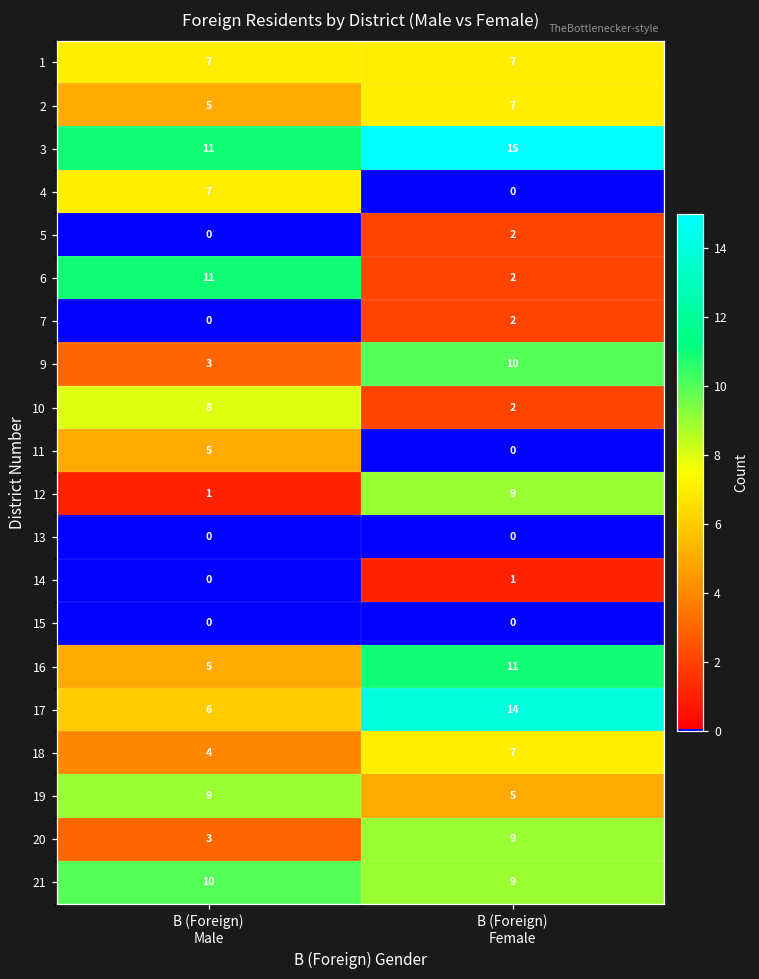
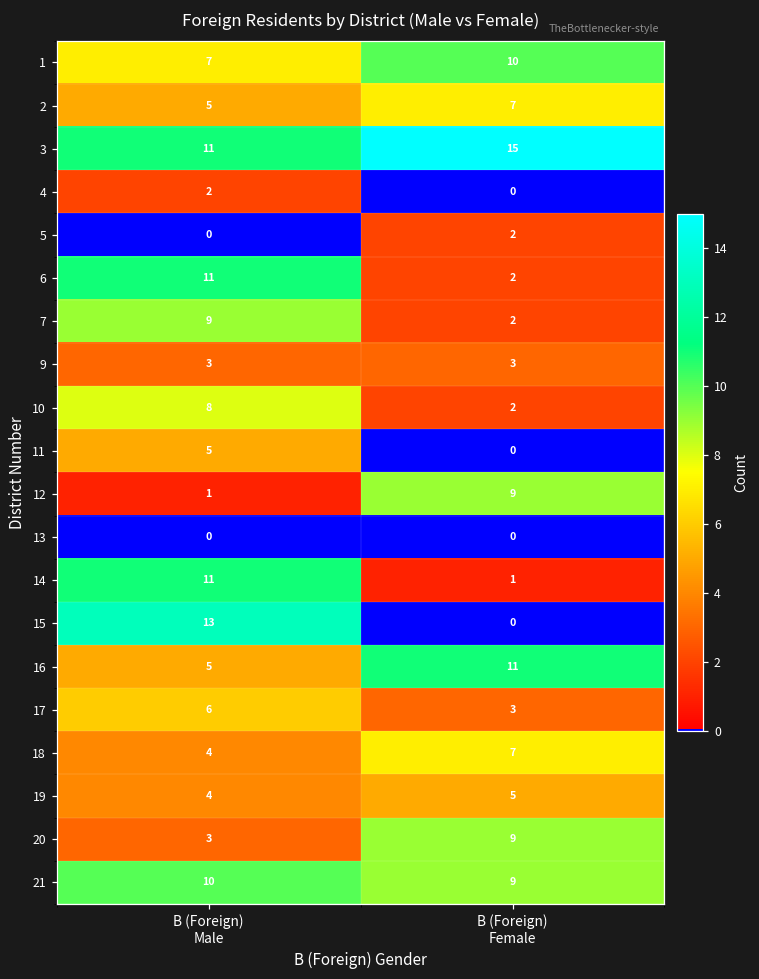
1, B (Foreign) Female: 7 -> 10
4, B (Foreign) Male: 7 -> 2
7, B (Foreign) Male: 0 -> 9
9, B (Foreign) Female: 10 -> 3
14, B (Foreign) Male: 0 -> 11
15, B (Foreign) Male: 0 -> 13
17, B (Foreign) Female: 14 -> 3
19, B (Foreign) Male: 9 -> 4
